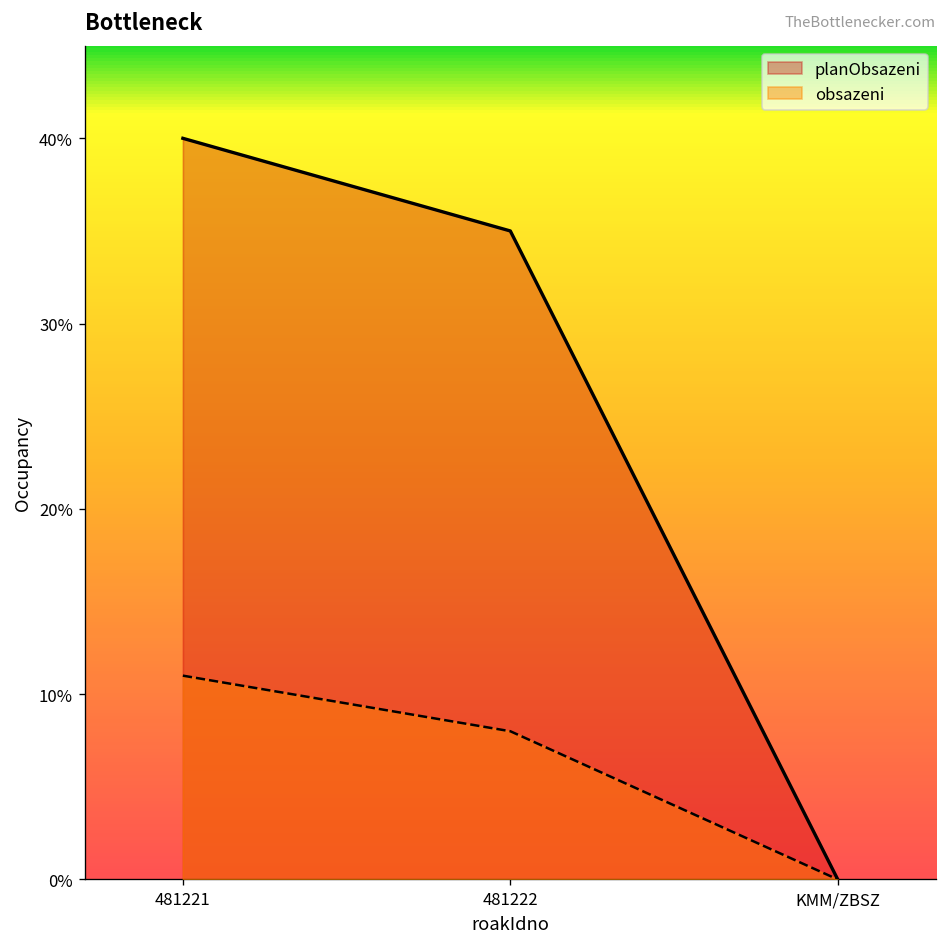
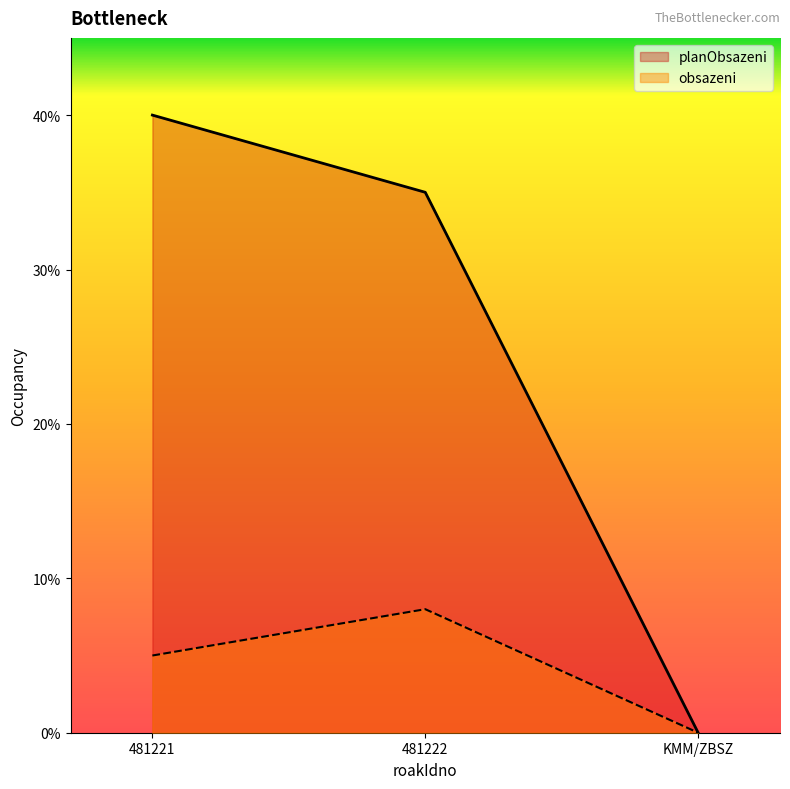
obsazeni, 481221: 11% -> 5%
